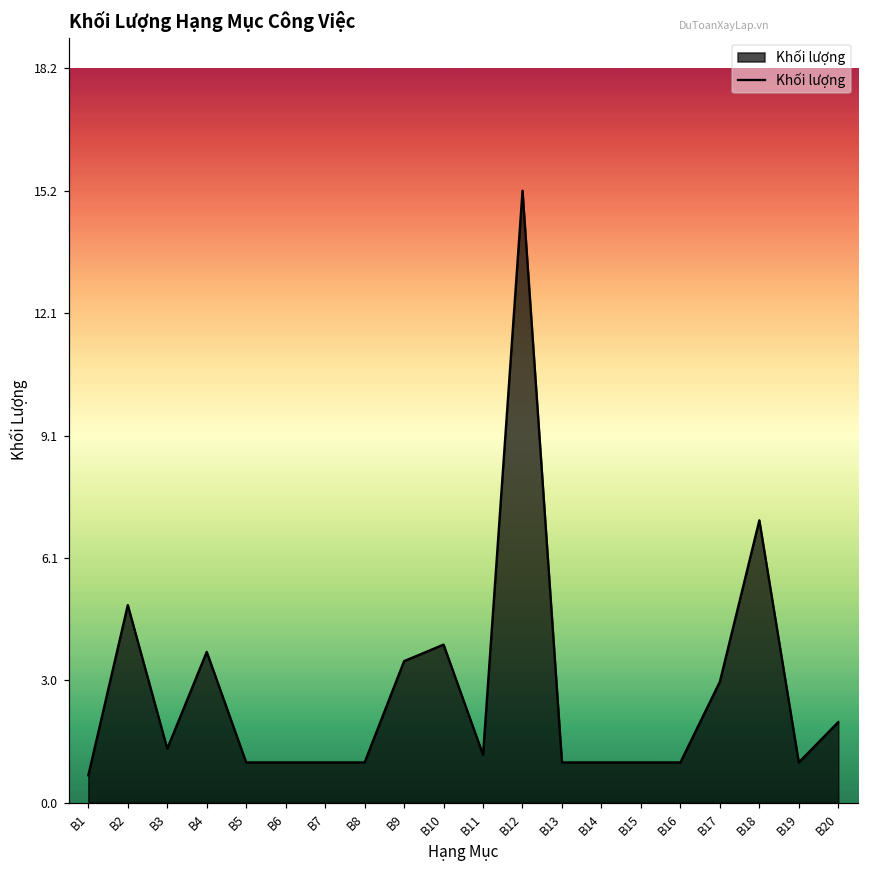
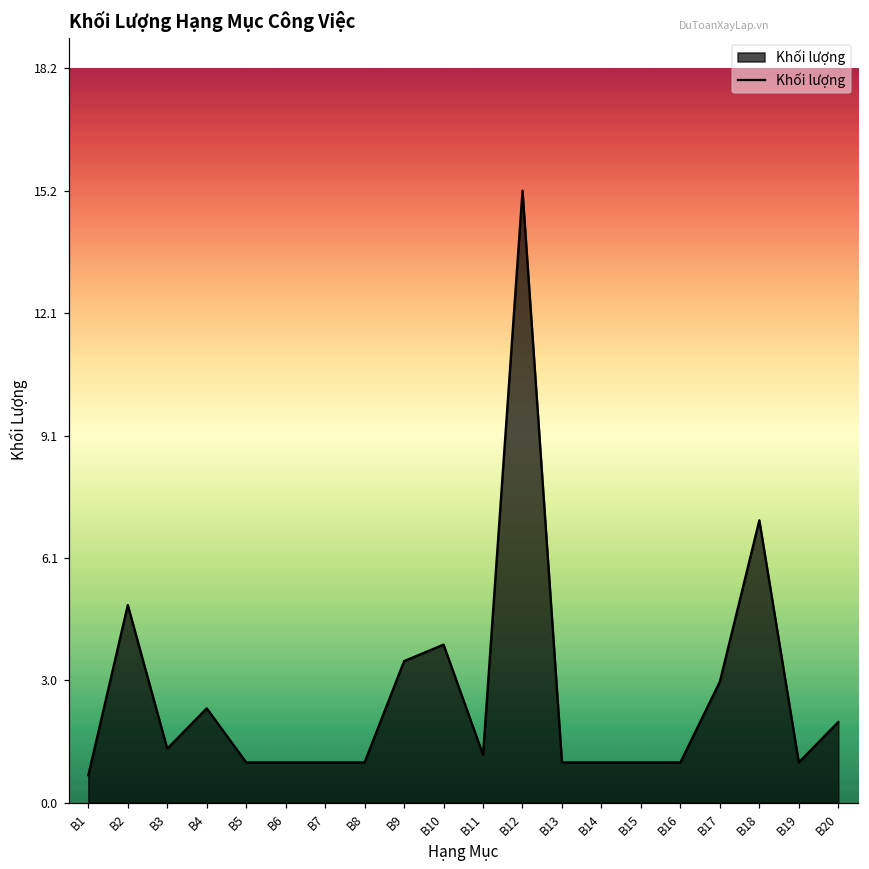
B4: 3.7 -> 2.3
